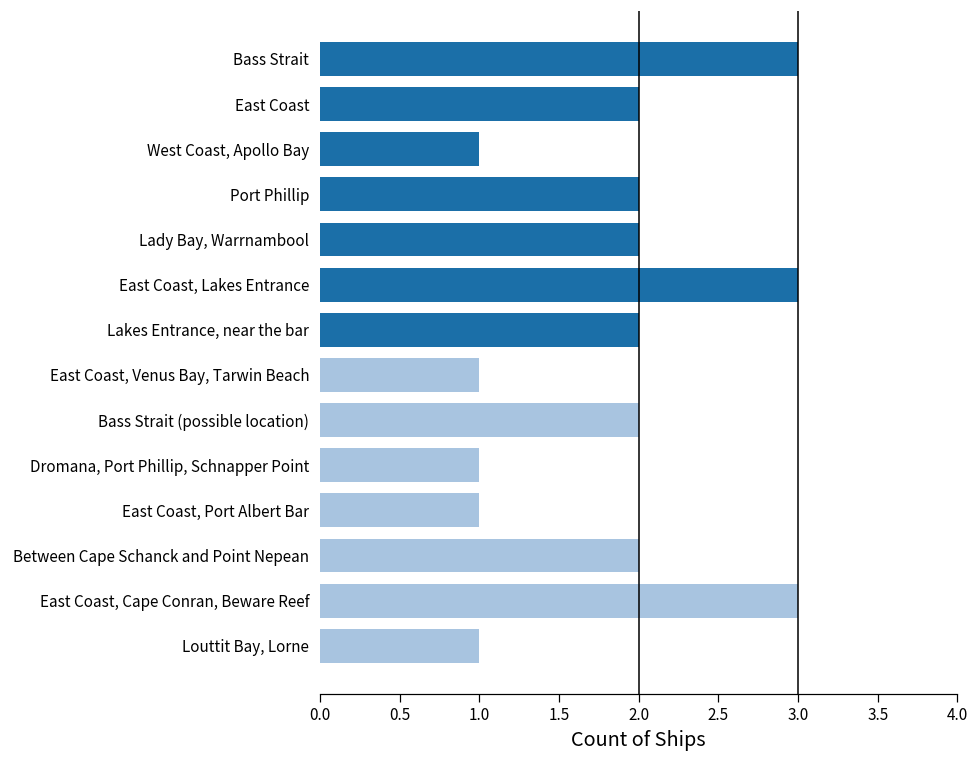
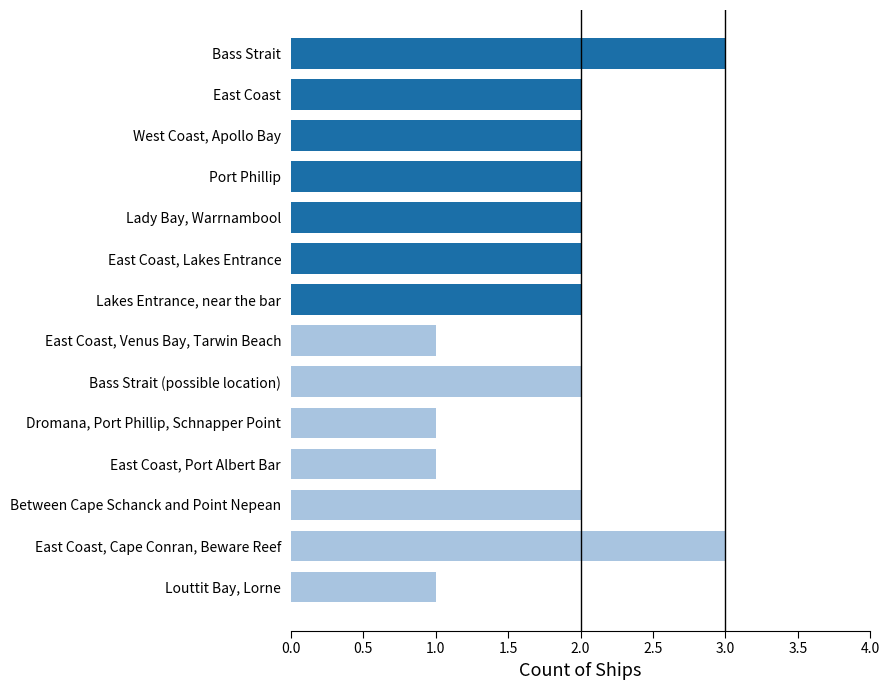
West Coast, Apollo Bay: 1 -> 2
East Coast, Lakes Entrance: 3 -> 2
